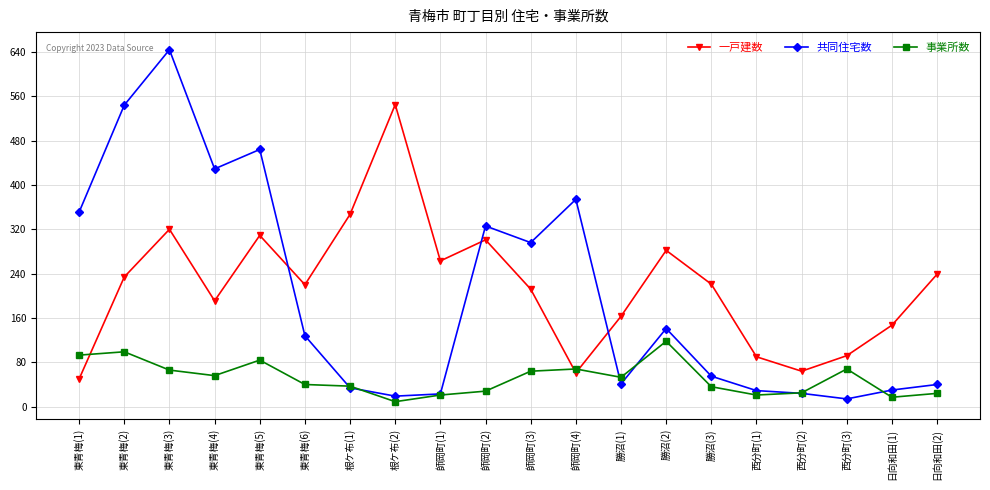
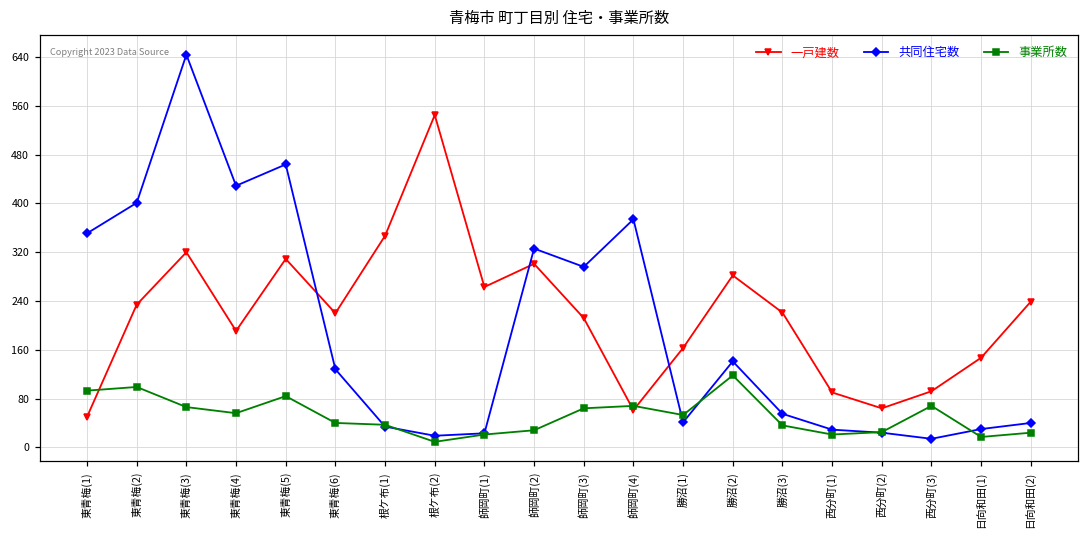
共同住宅数, 東青梅(2): 540 -> 400
